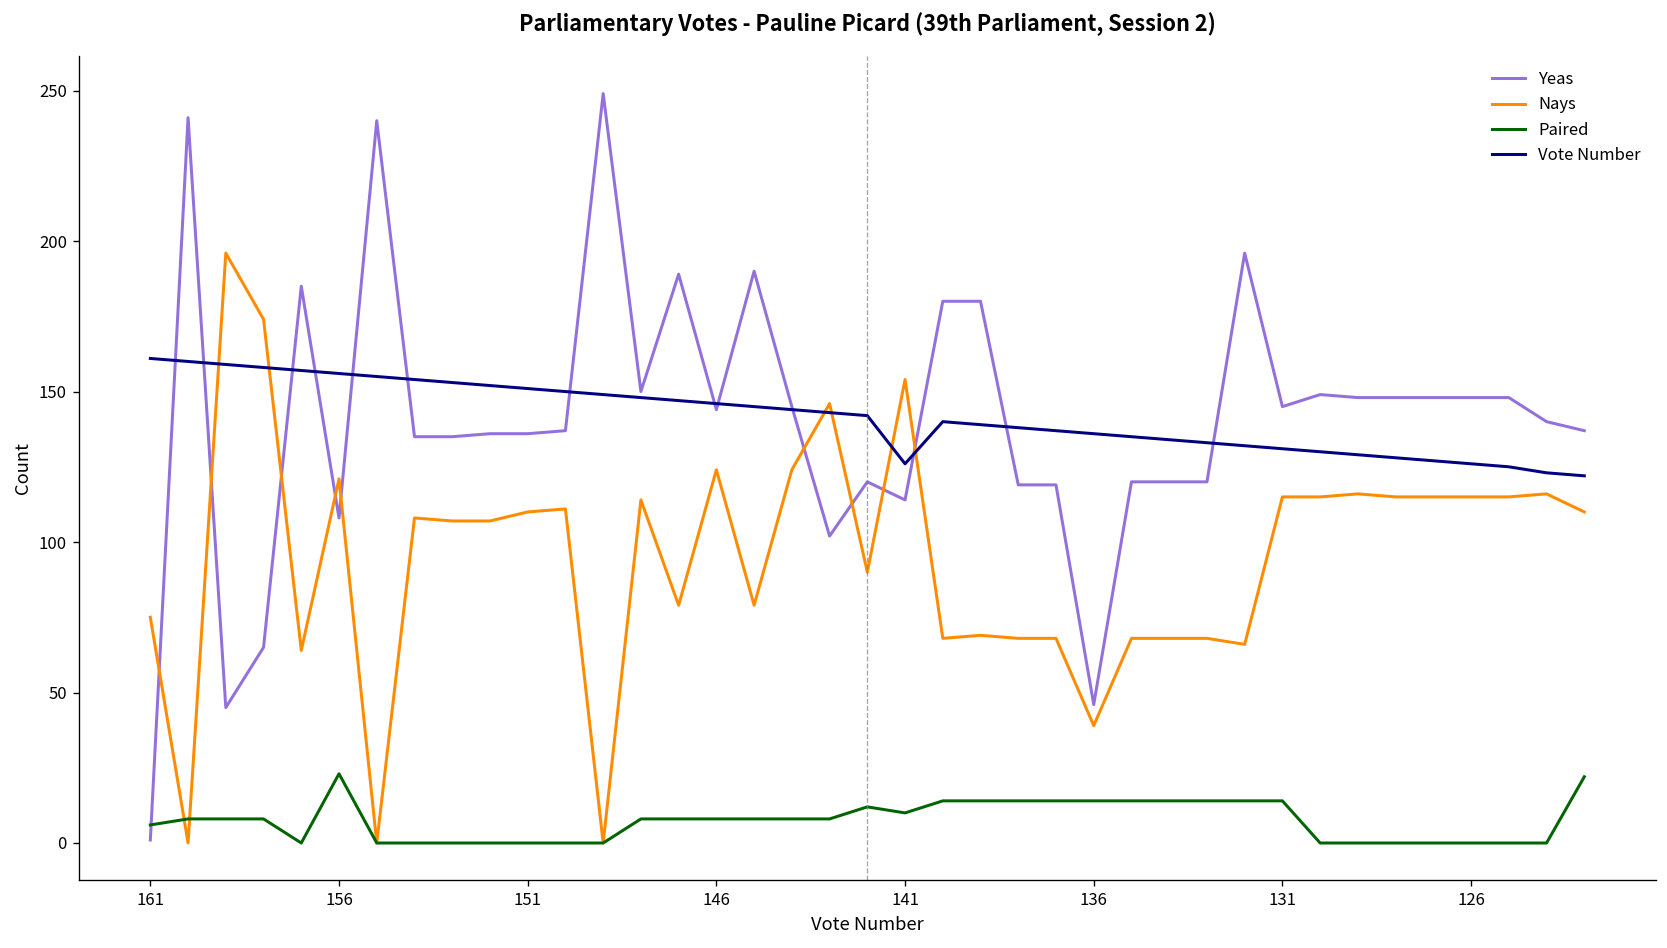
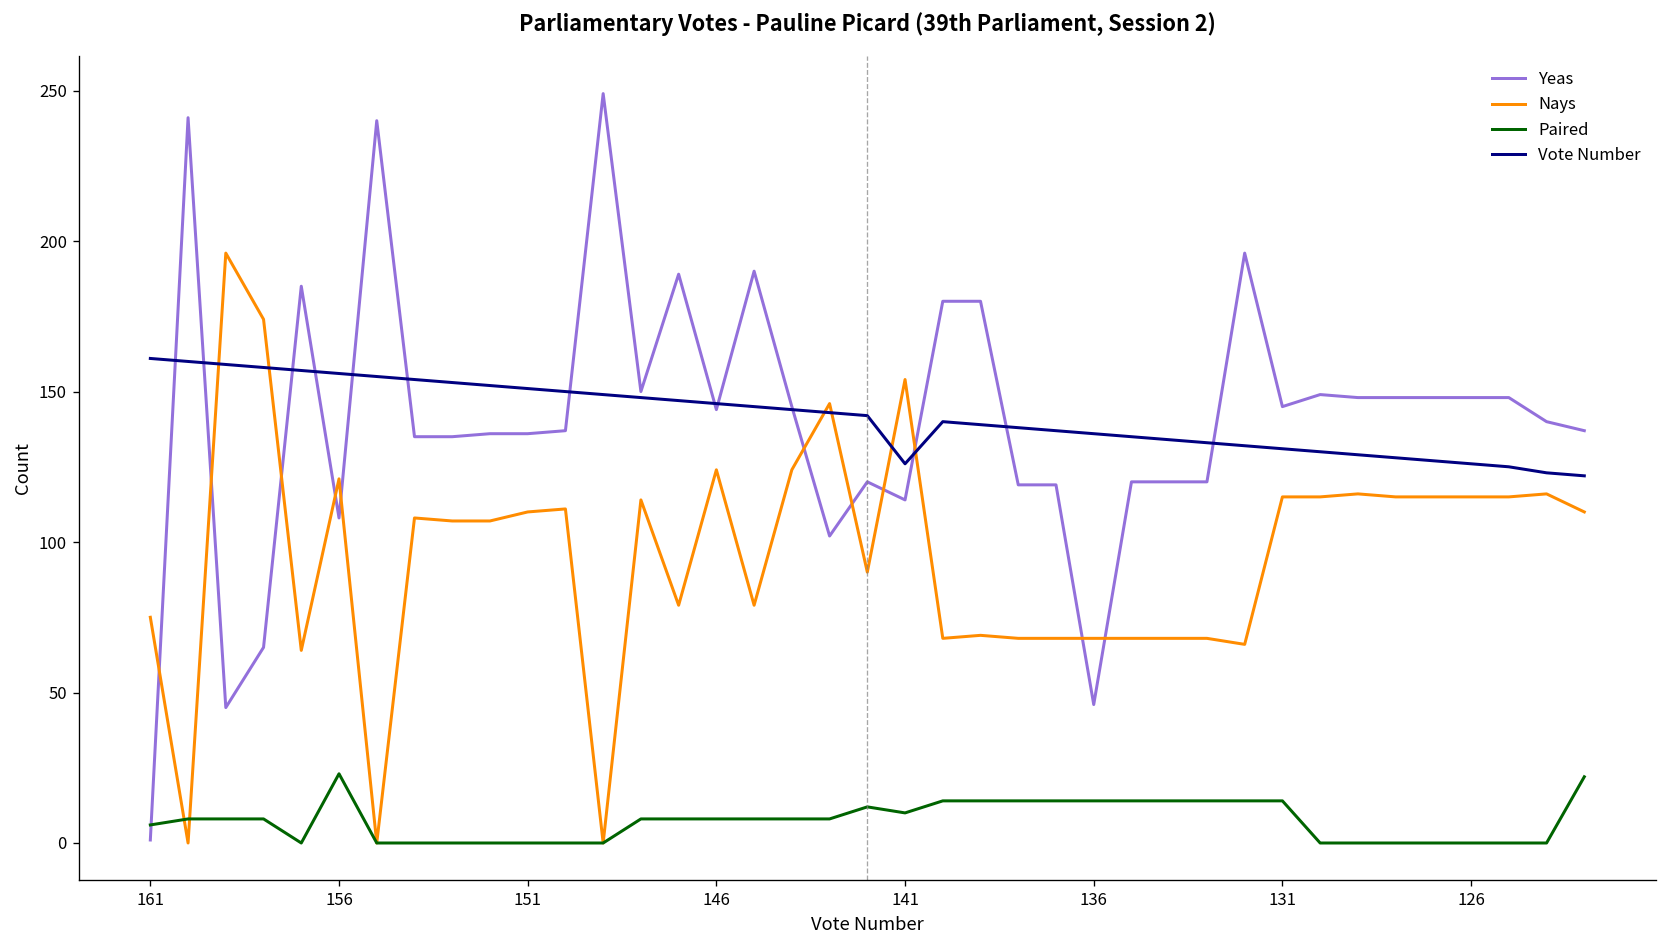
Nays, 136: 39 -> 68
